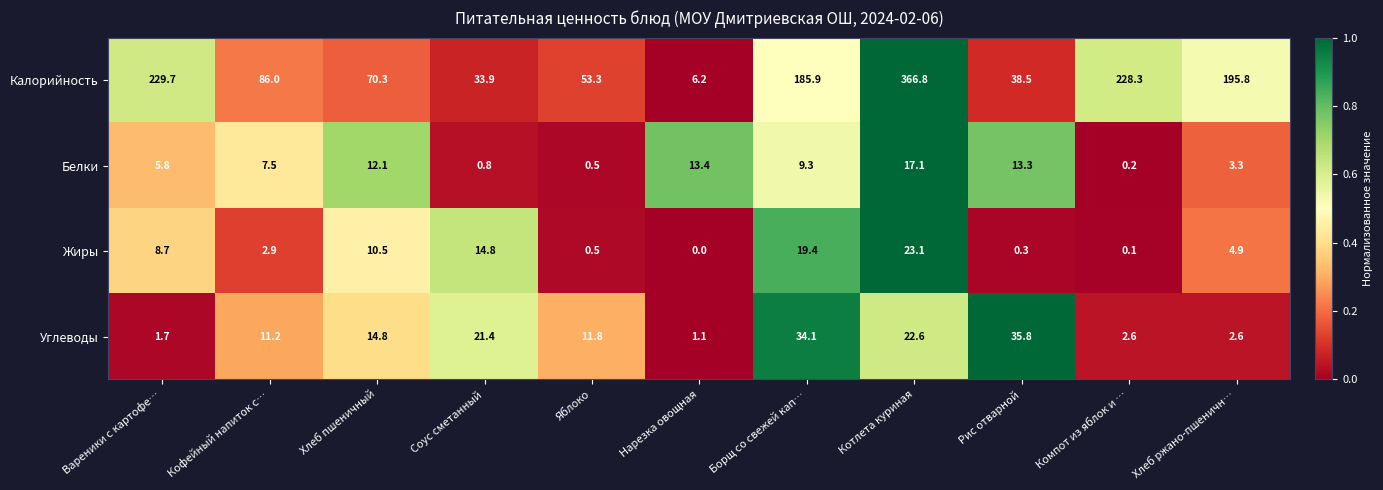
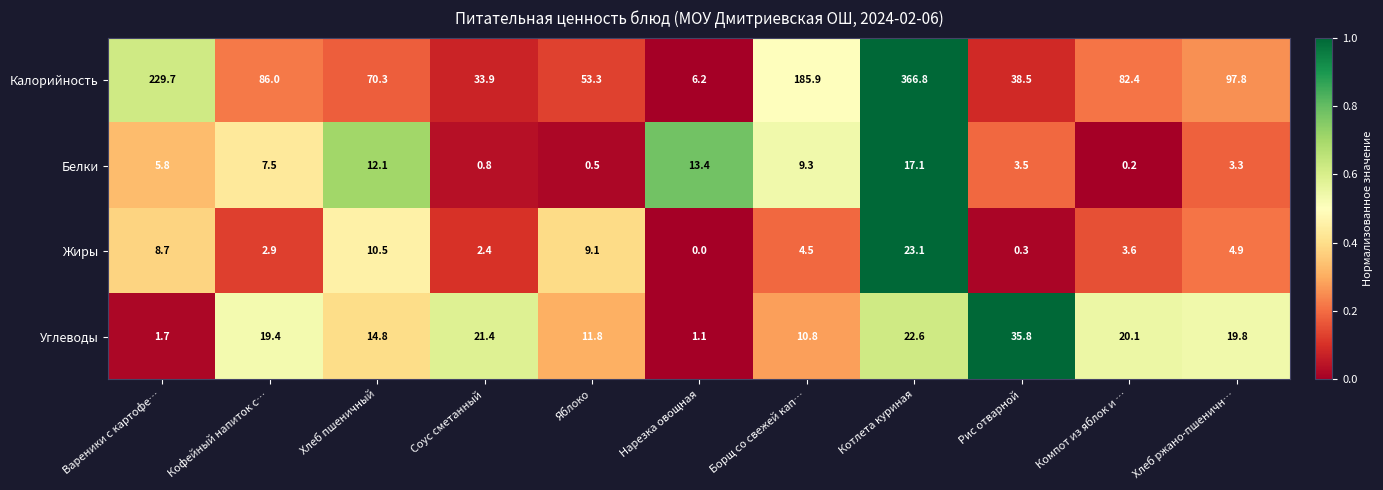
Калорийность, Компот из яблок и …: 228.3 -> 82.4
Калорийность, Хлеб ржано-пшеничн…: 195.8 -> 97.8
Белки, Рис отварной: 13.3 -> 3.5
Жиры, Соус сметанный: 14.8 -> 2.4
Жиры, Яблоко: 0.5 -> 9.1
Жиры, Борщ со свежей кап…: 19.4 -> 4.5
Жиры, Компот из яблок и …: 0.1 -> 3.6
Углеводы, Кофейный напиток с…: 11.2 -> 19.4
Углеводы, Борщ со свежей кап…: 34.1 -> 10.8
Углеводы, Компот из яблок и …: 2.6 -> 20.1
Углеводы, Хлеб ржано-пшеничн…: 2.6 -> 19.8
